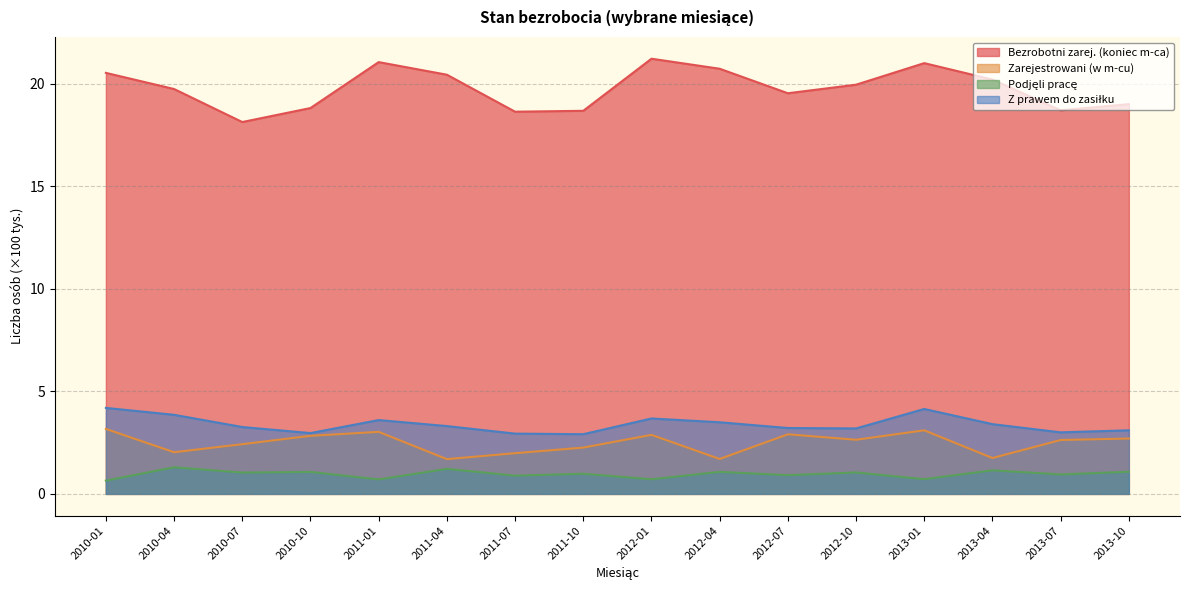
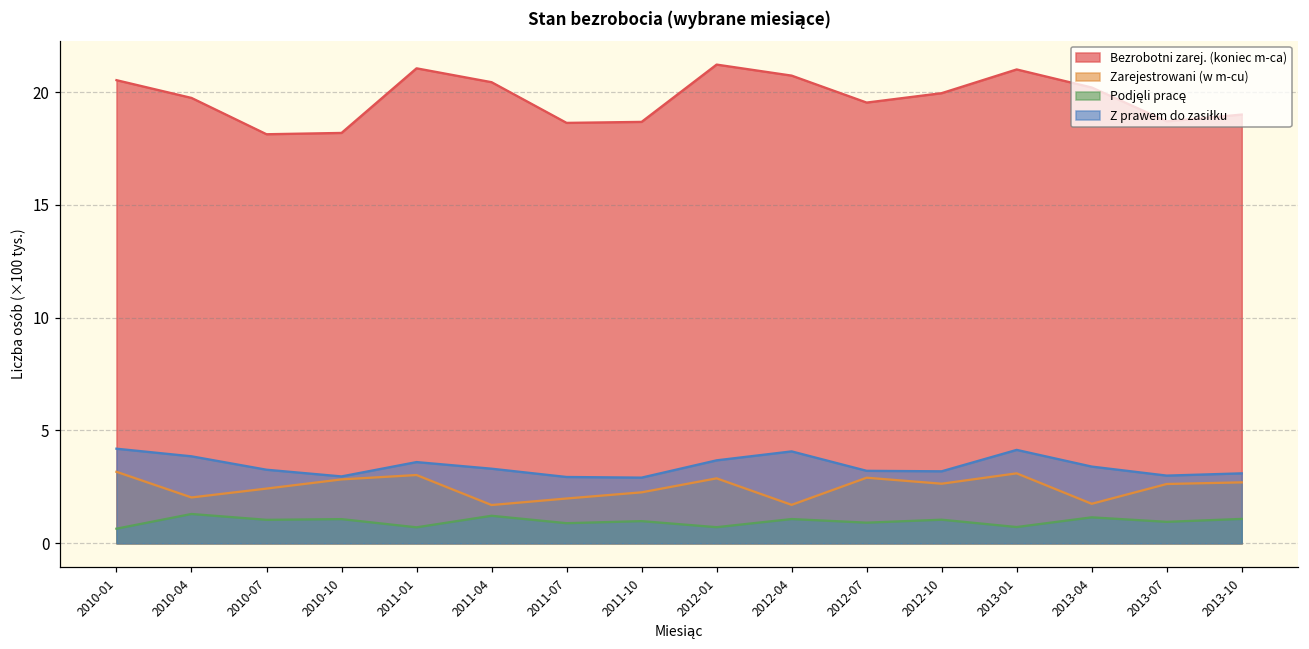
Bezrobotni zarej. (koniec m-ca), 2010-10: 18.8 -> 18.2
Z prawem do zasiłku, 2012-04: 3.5 -> 4.1
